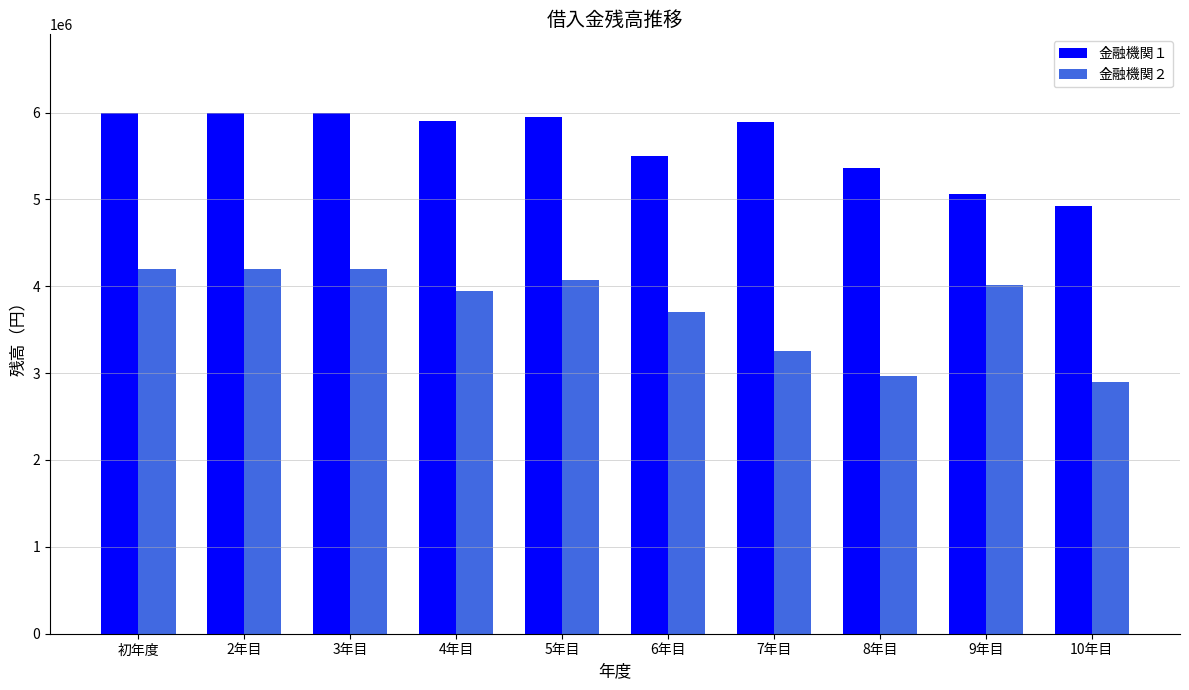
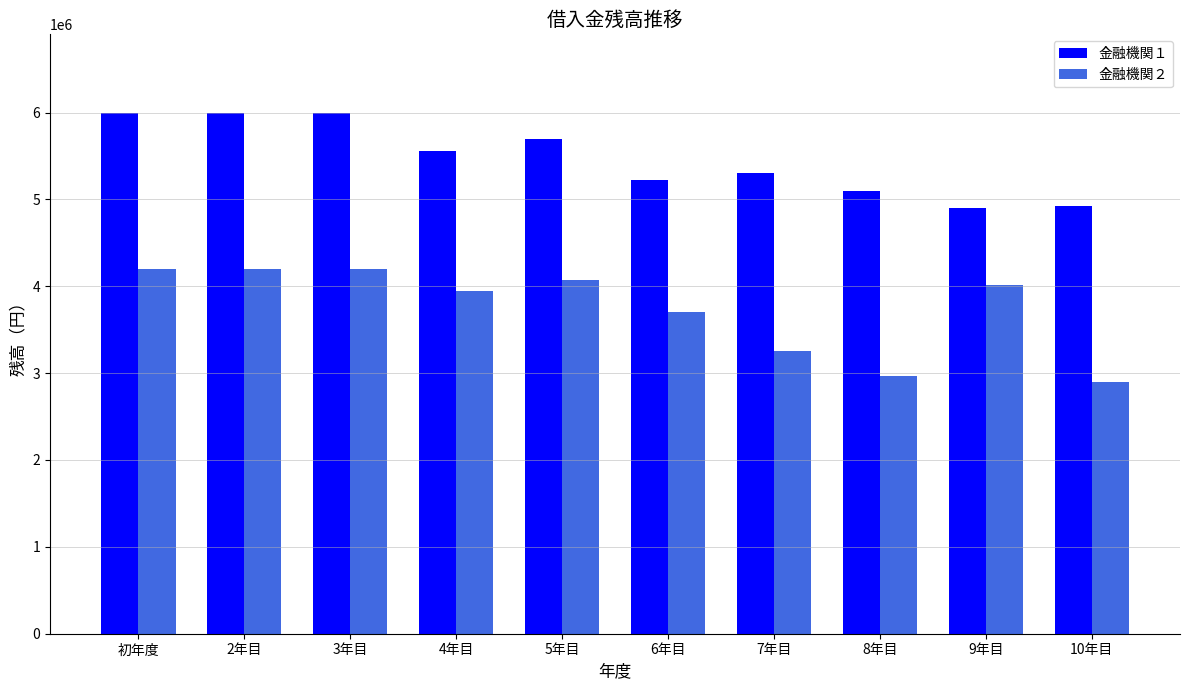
金融機関１, 4年目: 5900000 -> 5600000
金融機関１, 5年目: 5900000 -> 5700000
金融機関１, 6年目: 5500000 -> 5200000
金融機関１, 7年目: 5900000 -> 5300000
金融機関１, 8年目: 5400000 -> 5100000
金融機関１, 9年目: 5100000 -> 4900000
